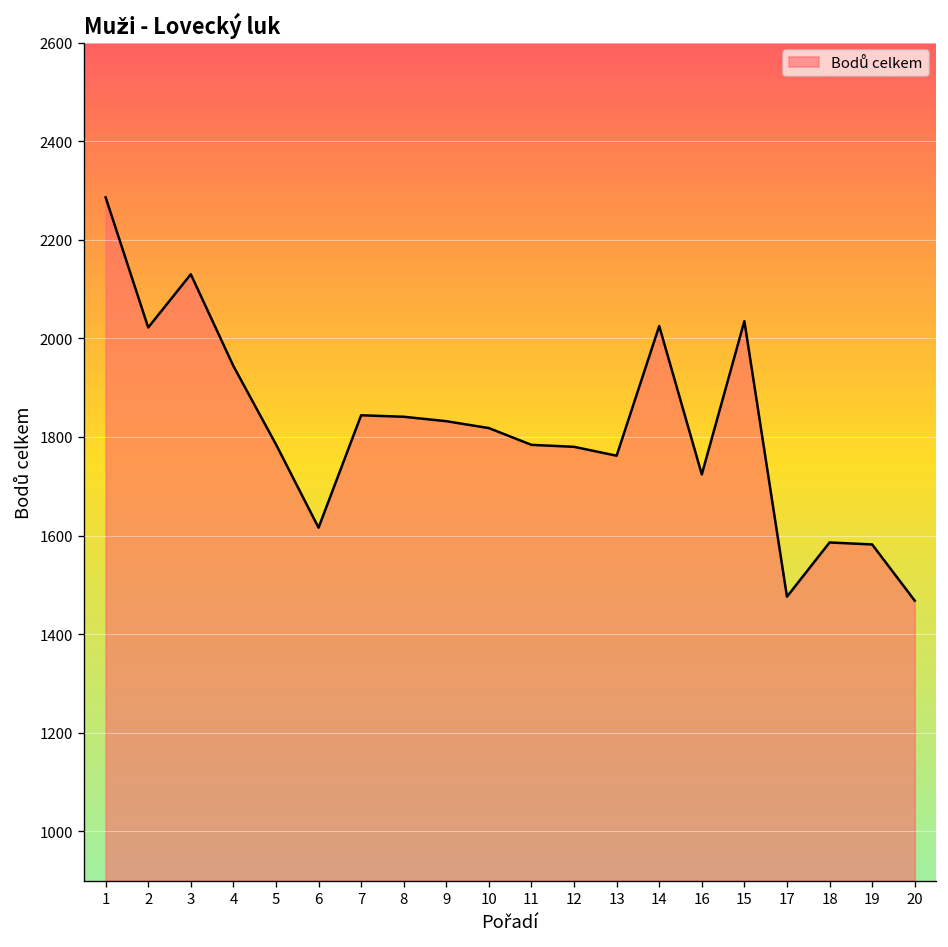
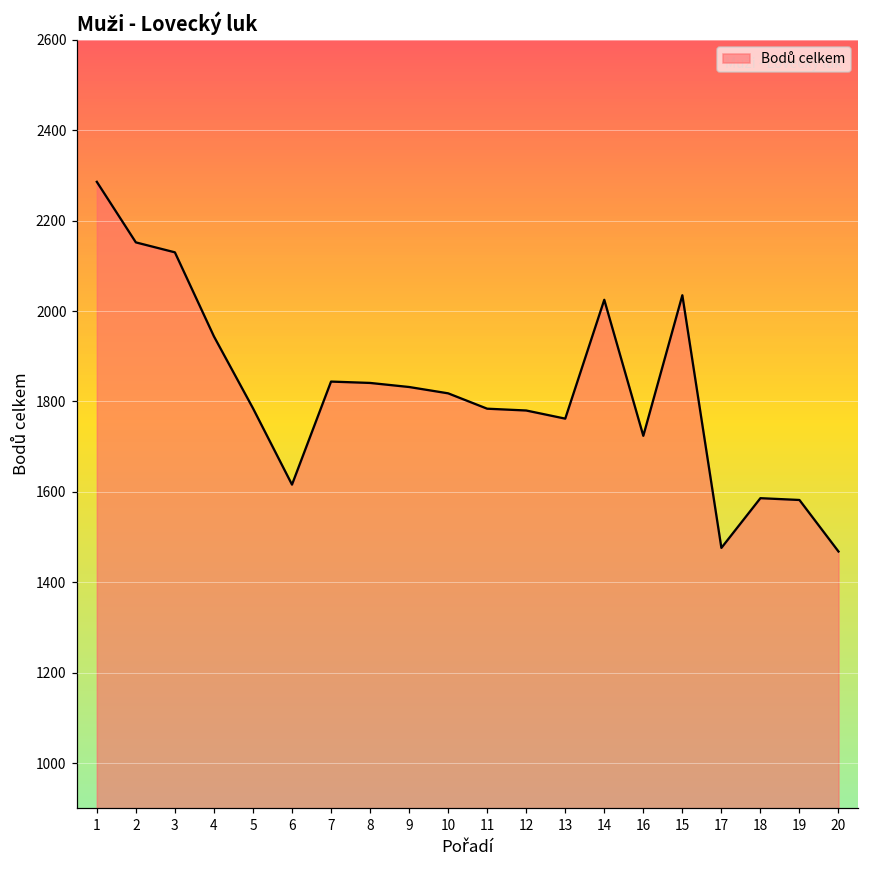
2: 2020 -> 2150
